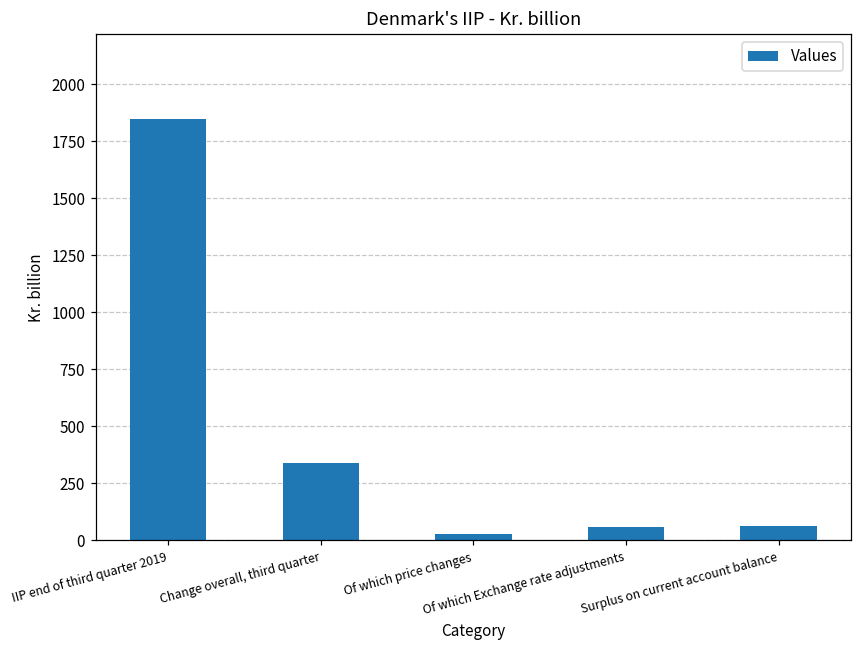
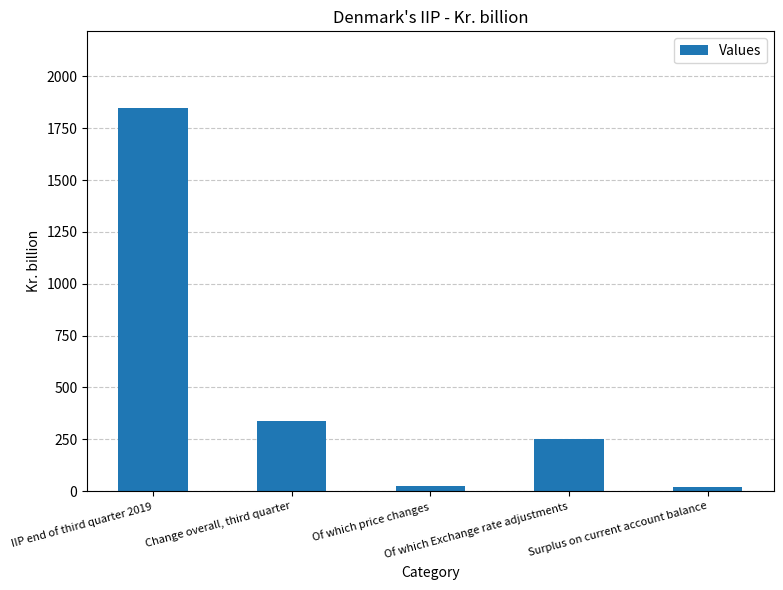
Of which Exchange rate adjustments: 60 -> 250
Surplus on current account balance: 60 -> 20
